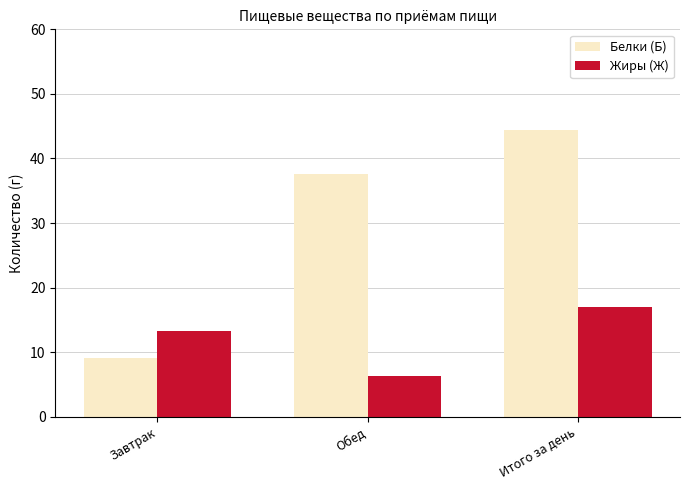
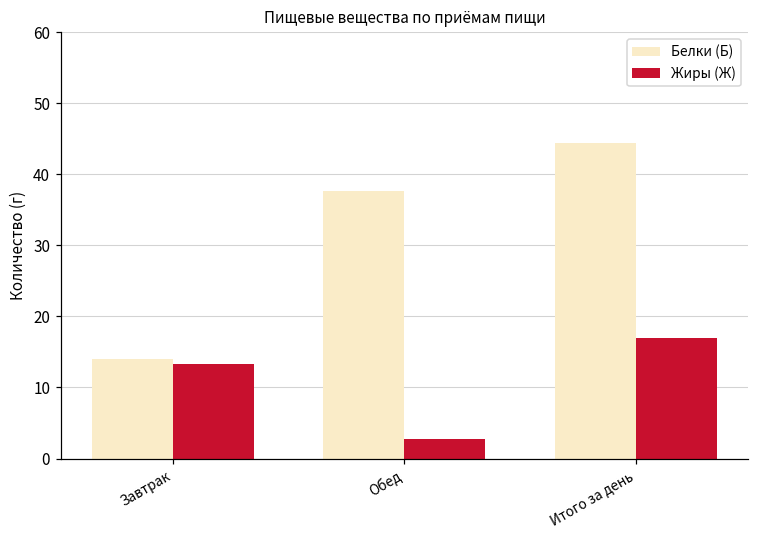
Белки (Б), Завтрак: 9 -> 14
Жиры (Ж), Обед: 6 -> 3
